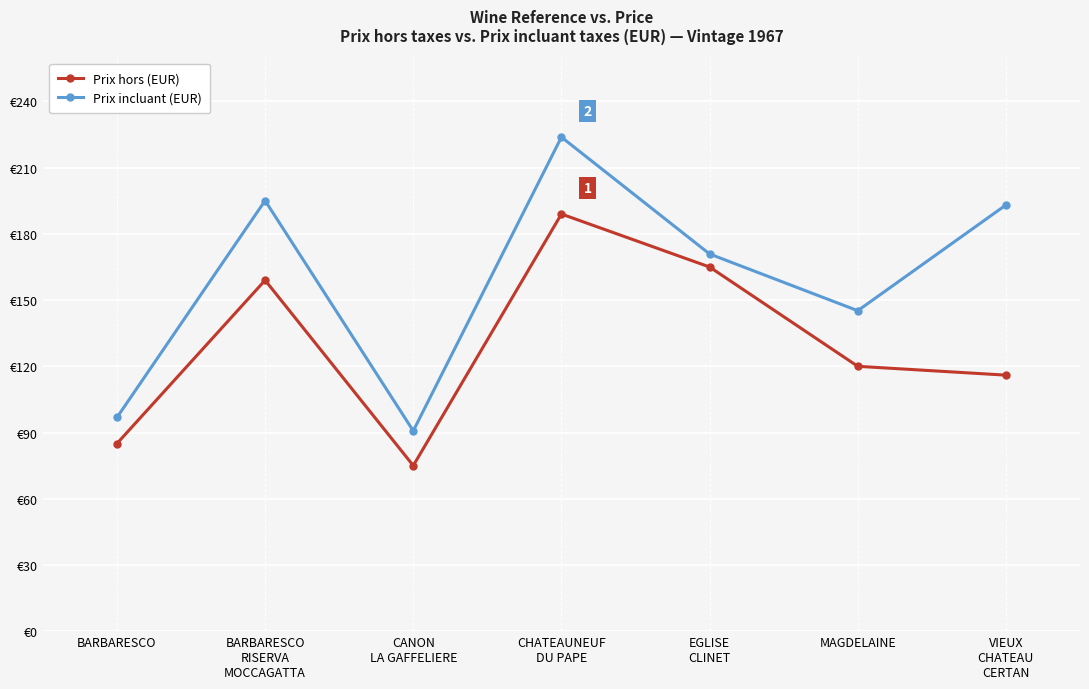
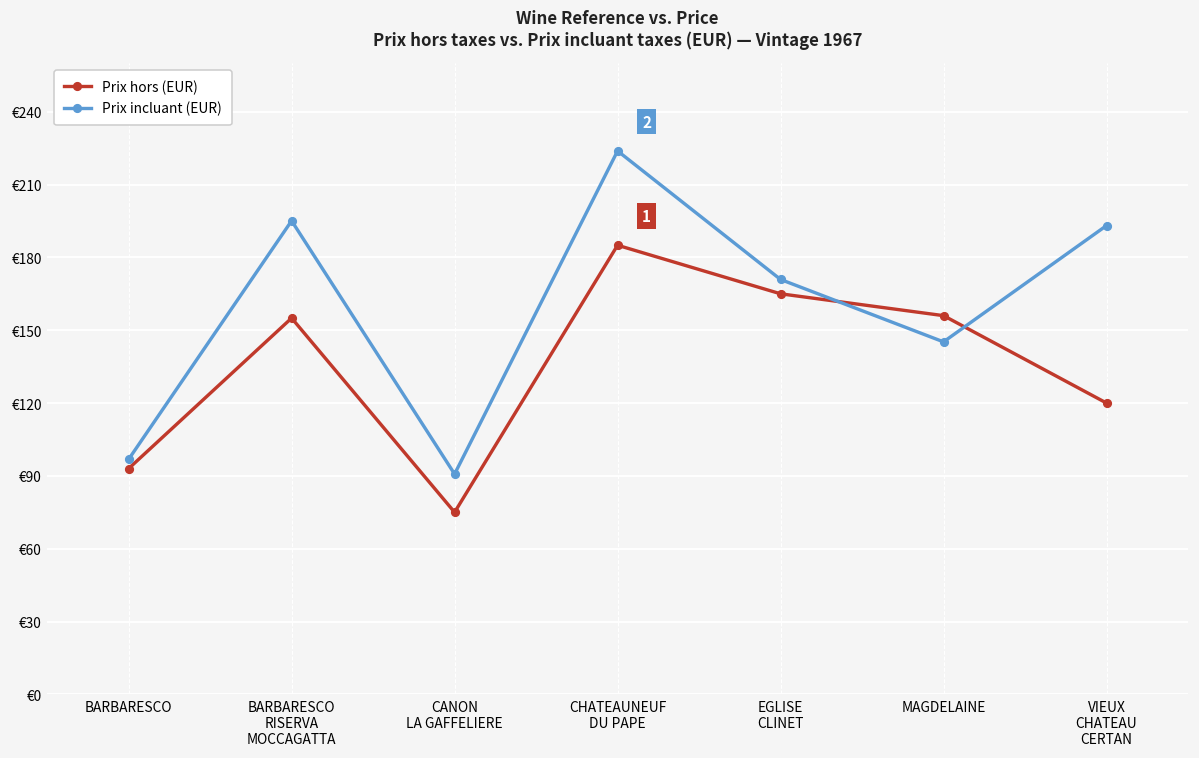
Prix hors (EUR), BARBARESCO: €85 -> €93
Prix hors (EUR), BARBARESCO RISERVA MOCCAGATTA: €159 -> €155
Prix hors (EUR), CHATEAUNEUF DU PAPE: €189 -> €185
Prix hors (EUR), MAGDELAINE: €120 -> €156
Prix hors (EUR), VIEUX CHATEAU CERTAN: €116 -> €120
